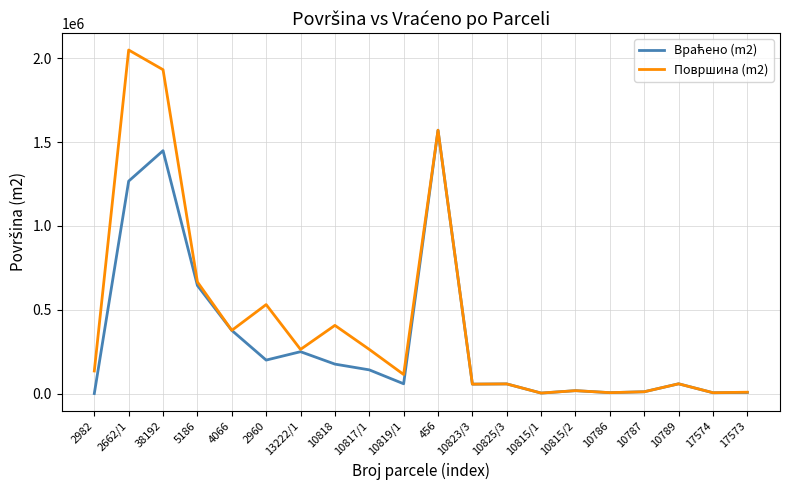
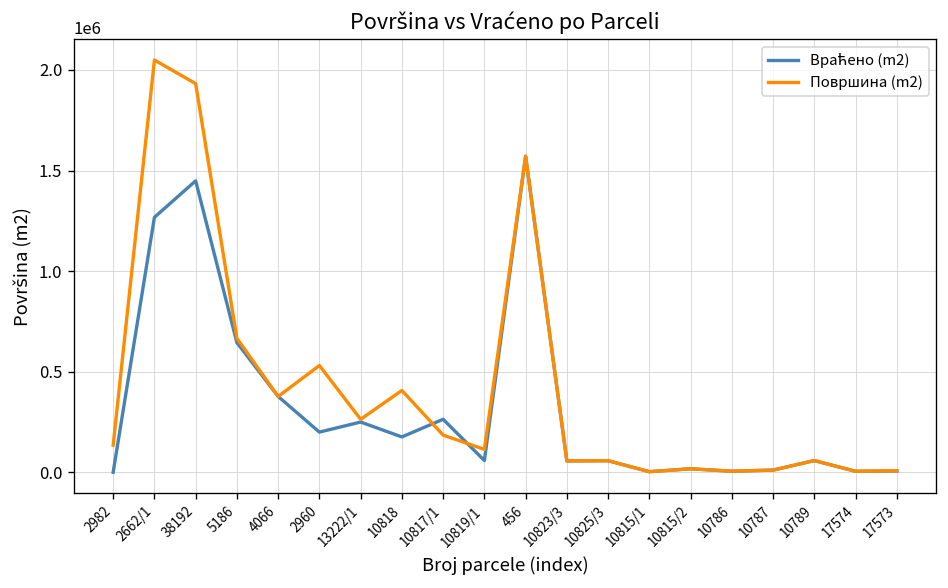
Враћено (m2), 10817/1: 140000 -> 260000
Површина (m2), 10817/1: 260000 -> 180000
